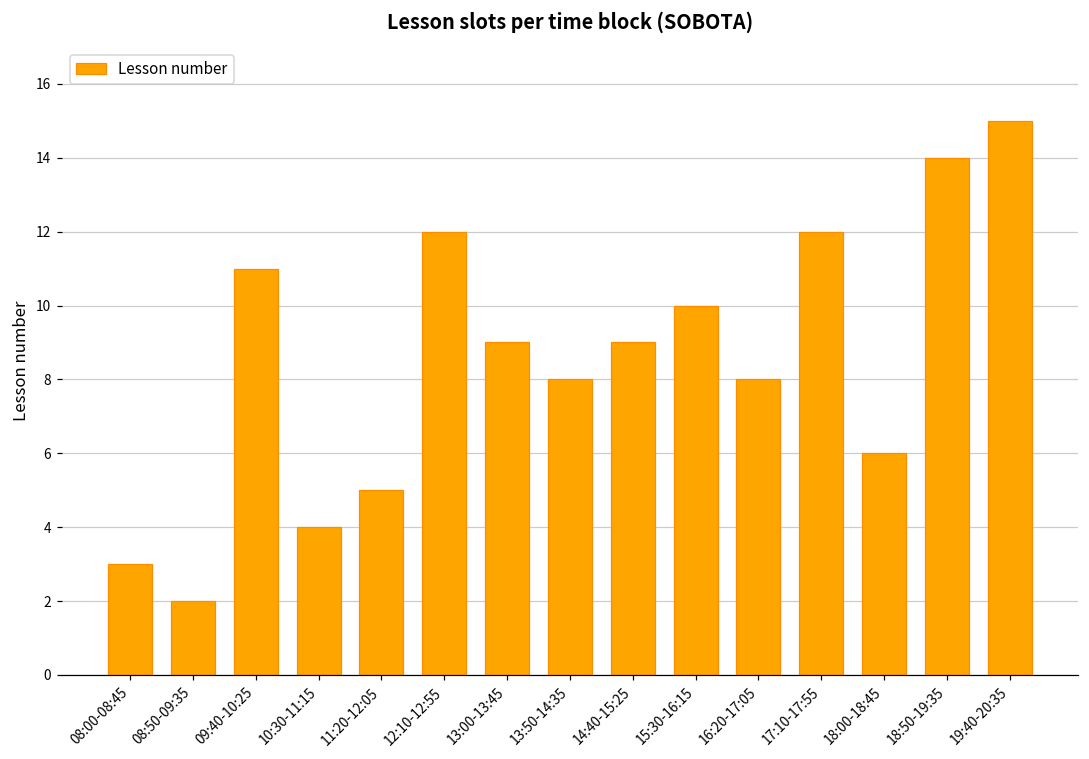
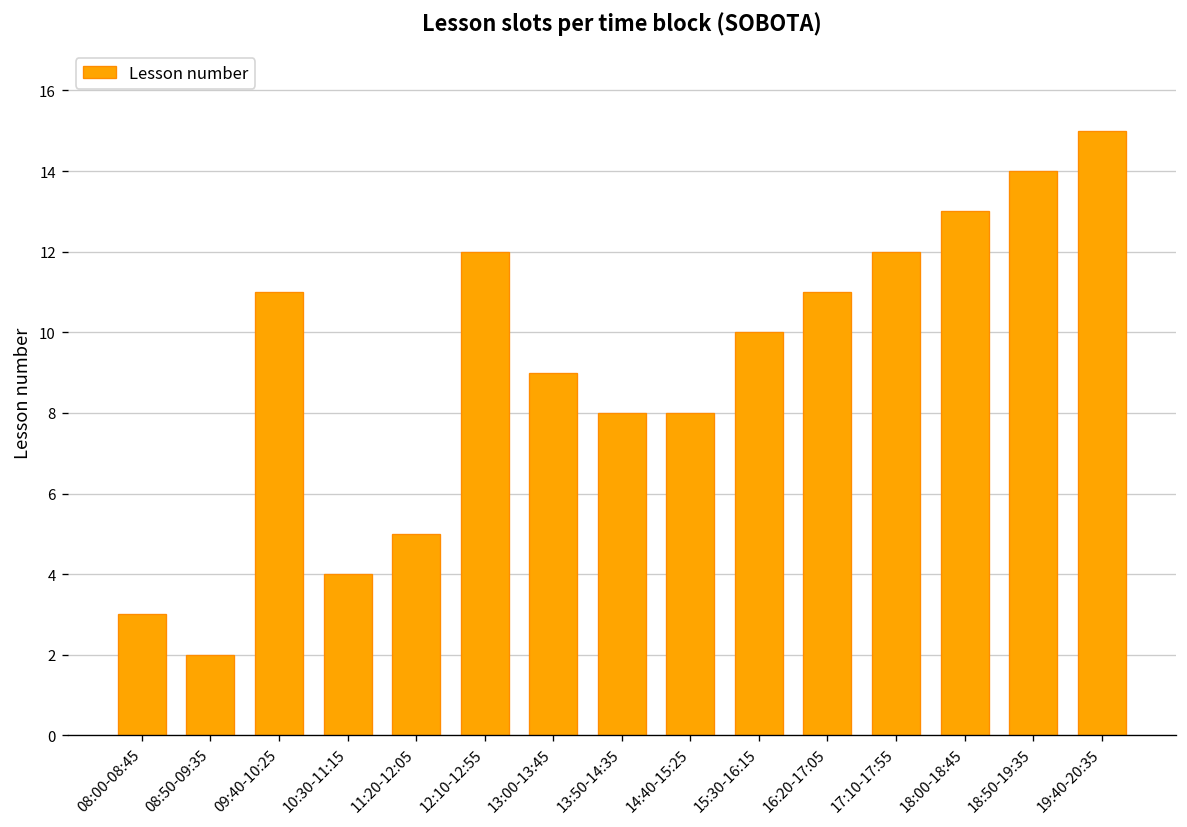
14:40-15:25: 9 -> 8
16:20-17:05: 8 -> 11
18:00-18:45: 6 -> 13
